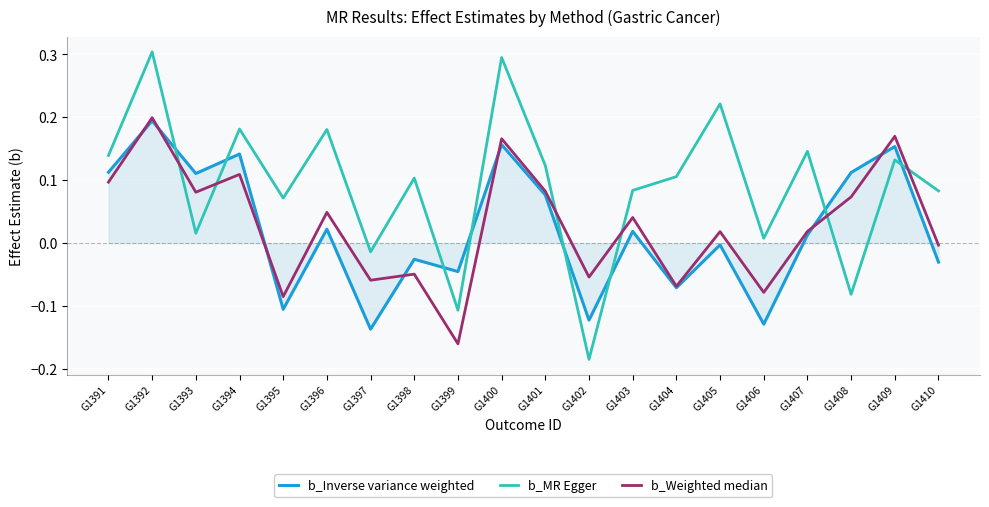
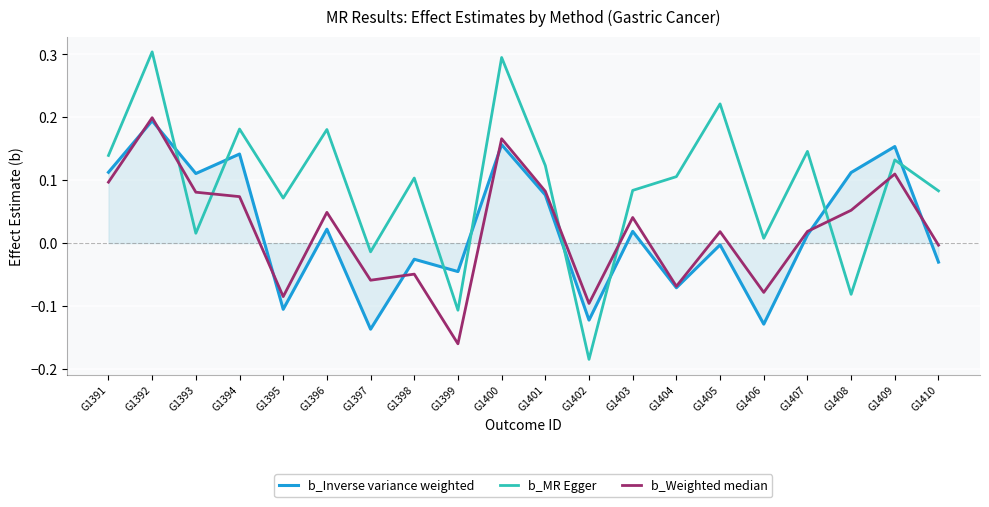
b_Weighted median, G1394: 0.11 -> 0.07
b_Weighted median, G1402: -0.05 -> -0.10
b_Weighted median, G1408: 0.07 -> 0.05
b_Weighted median, G1409: 0.17 -> 0.11
